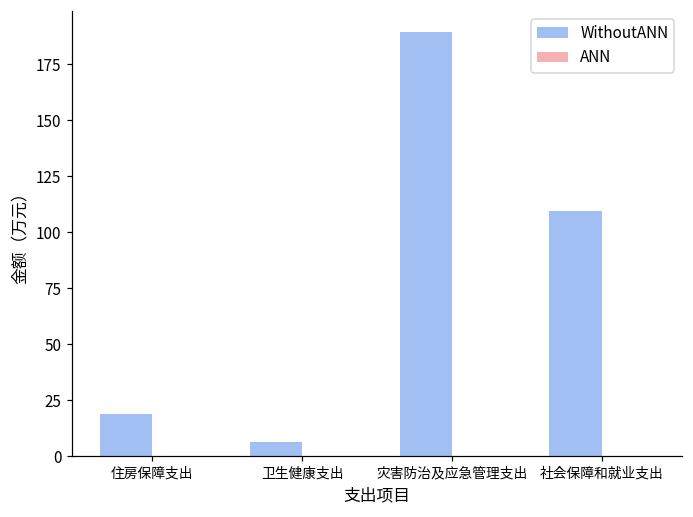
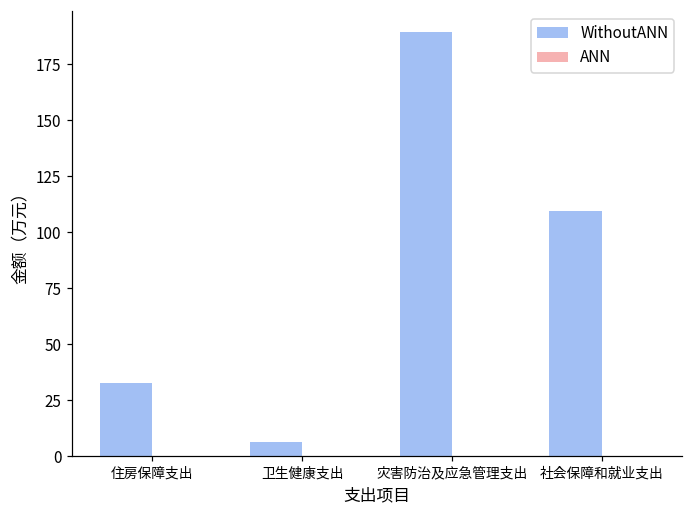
WithoutANN, 住房保障支出: 19 -> 33
